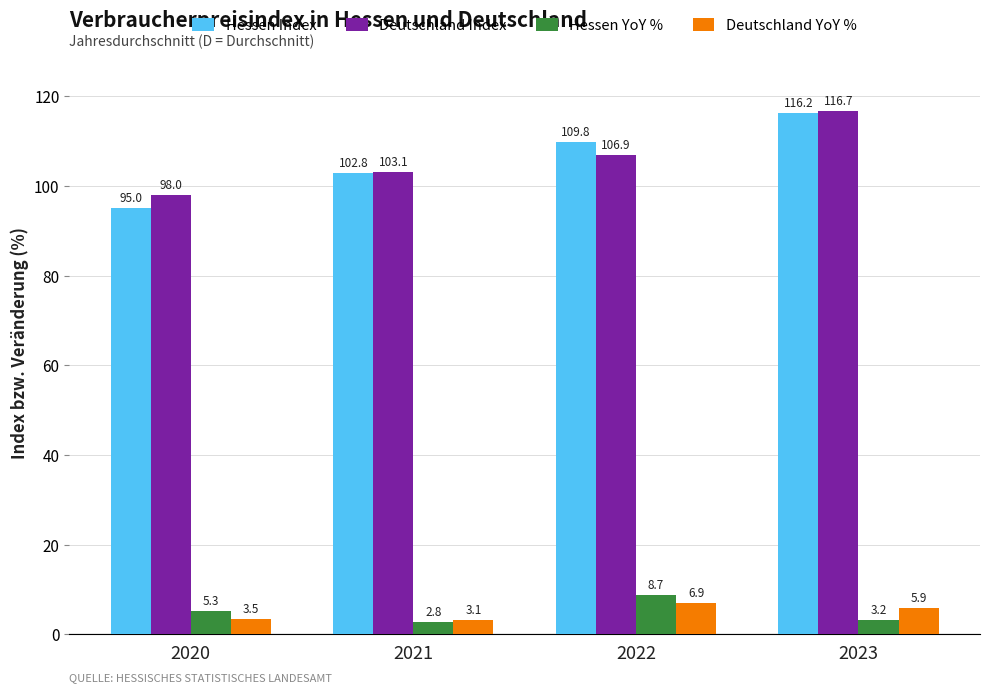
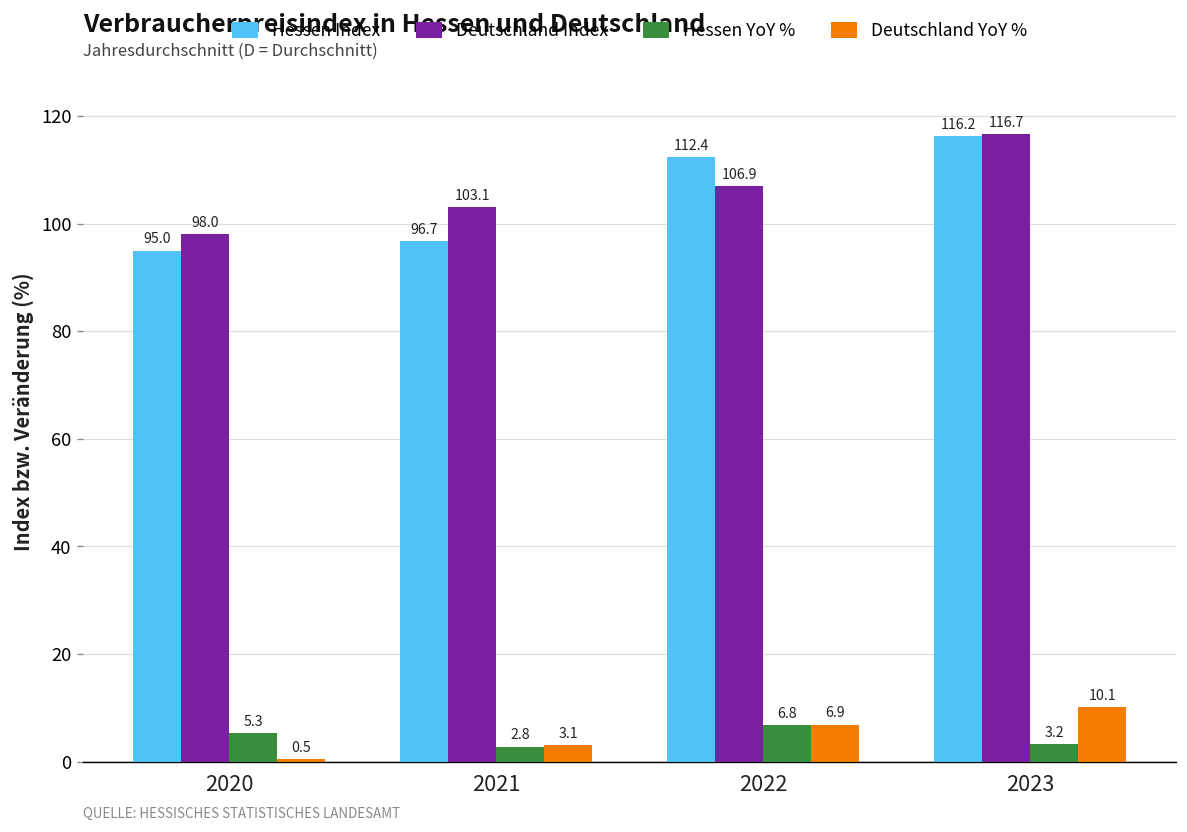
Deutschland YoY %, 2020: 3.5 -> 0.5
Hessen Index, 2021: 102.8 -> 96.7
Hessen Index, 2022: 109.8 -> 112.4
Hessen YoY %, 2022: 8.7 -> 6.8
Deutschland YoY %, 2023: 5.9 -> 10.1
